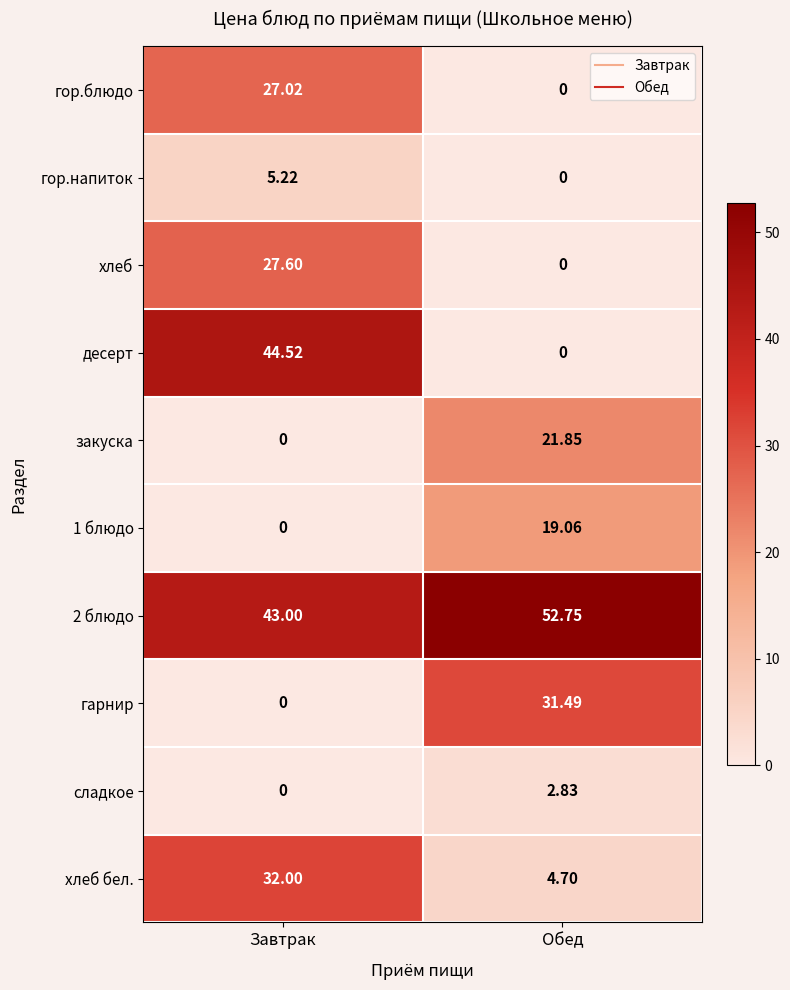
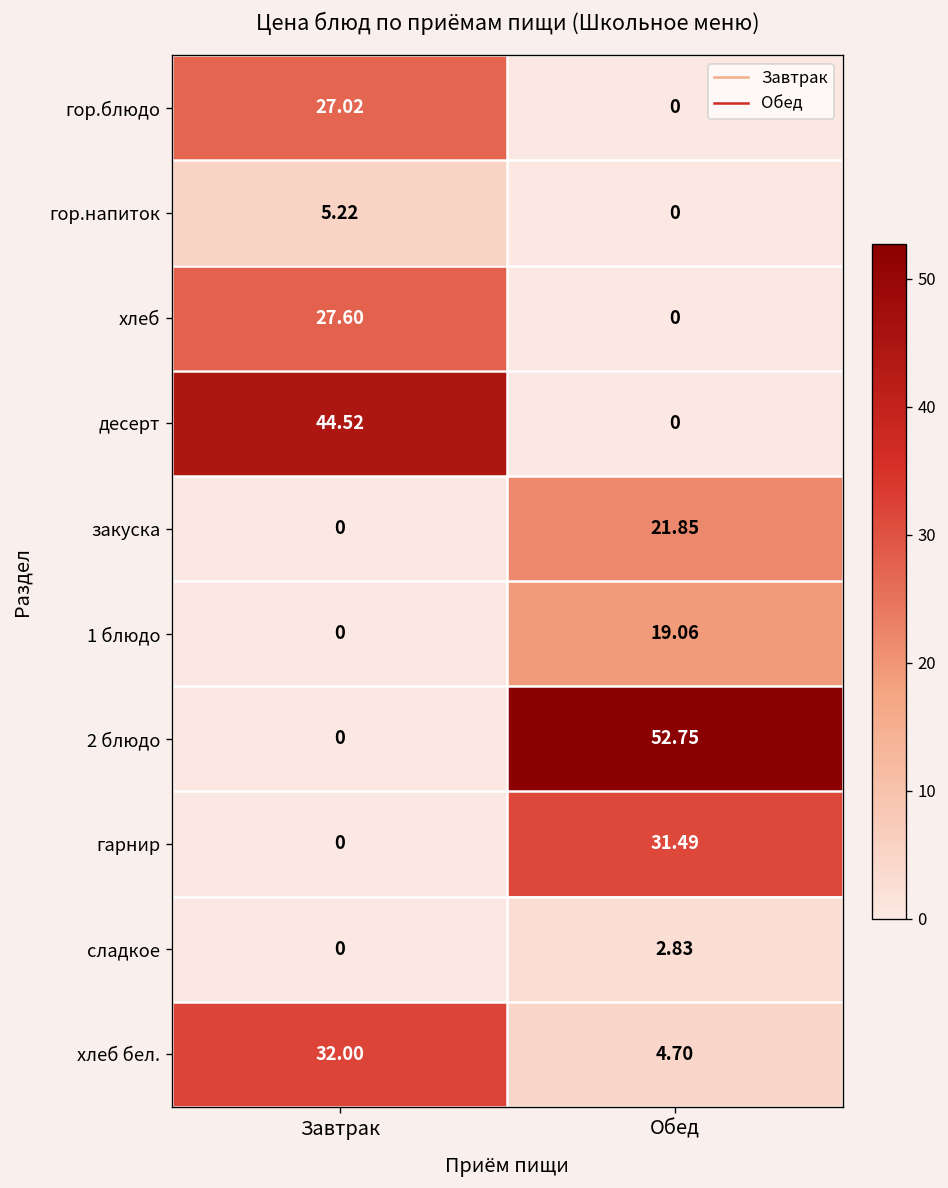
2 блюдо, Завтрак: 43.00 -> 0
